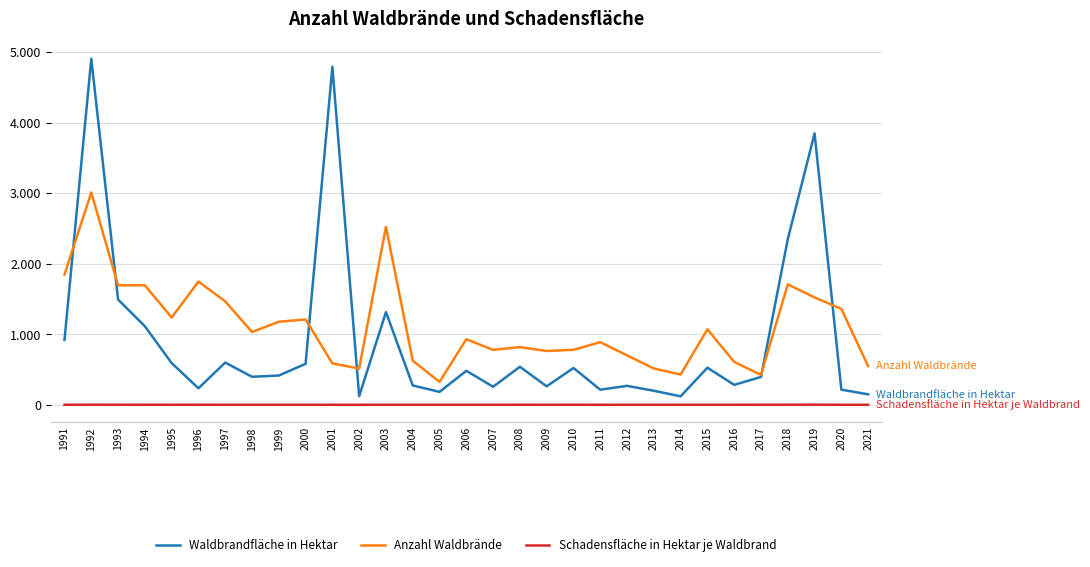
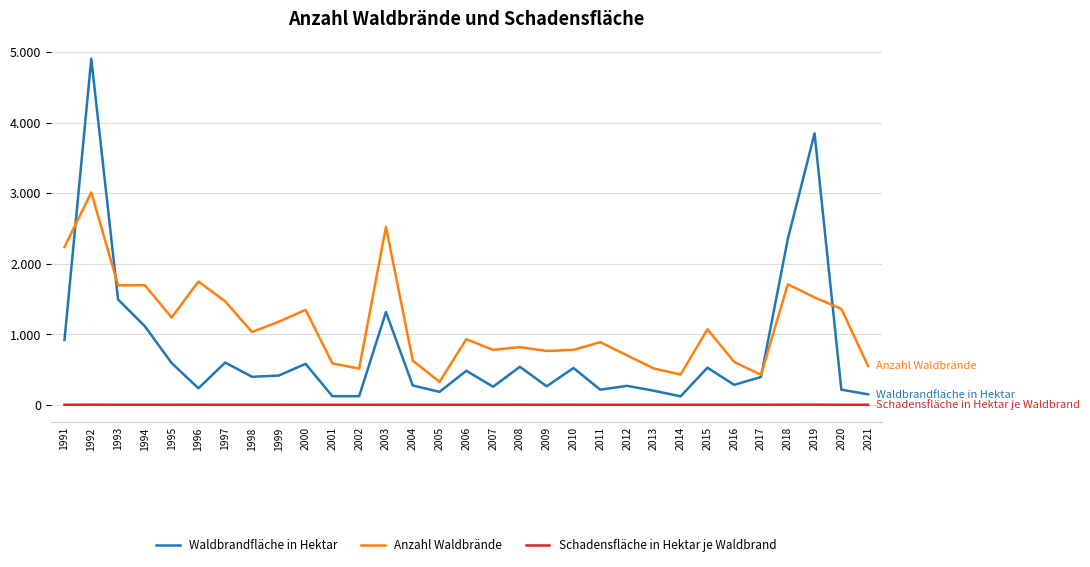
Anzahl Waldbrände, 1991: 1.8 -> 2.2
Anzahl Waldbrände, 2000: 1.2 -> 1.3
Waldbrandfläche in Hektar, 2001: 4.8 -> 0.1
